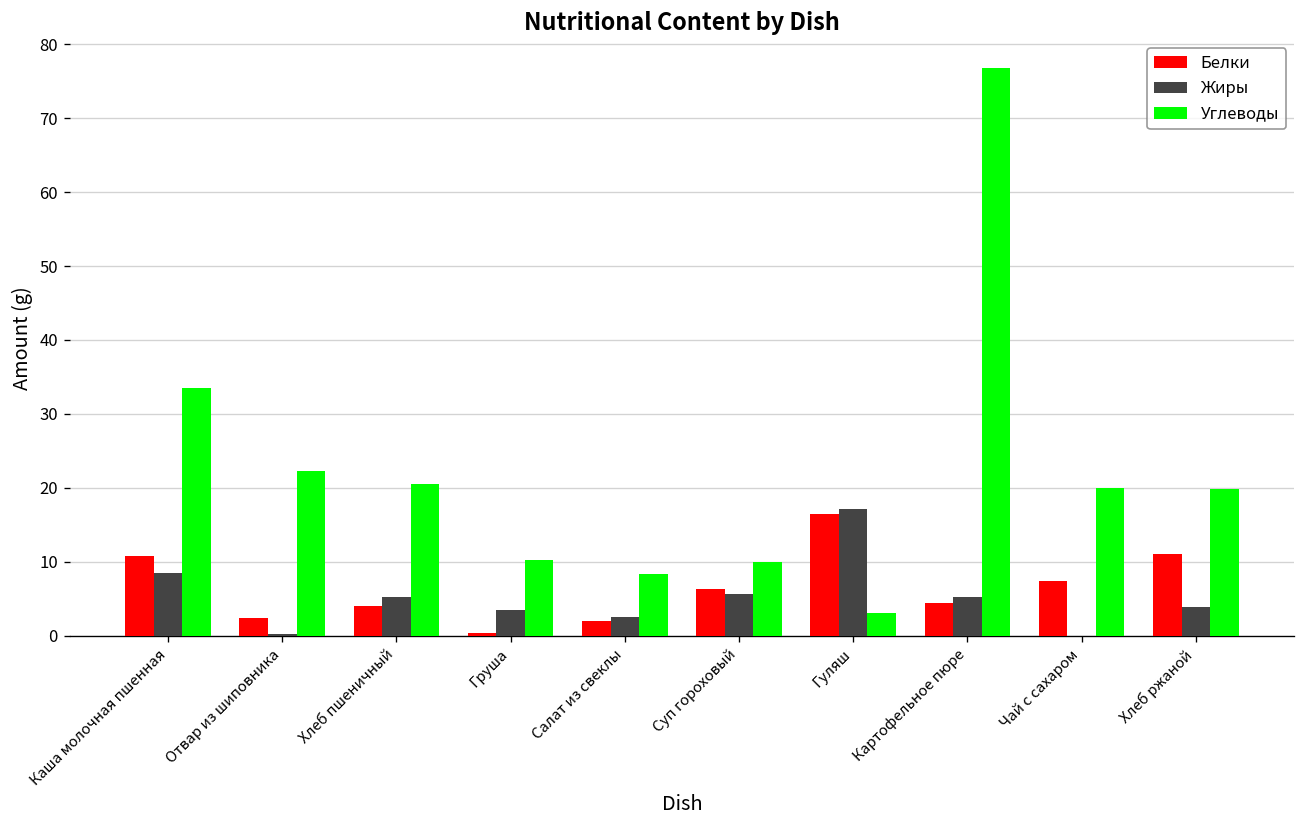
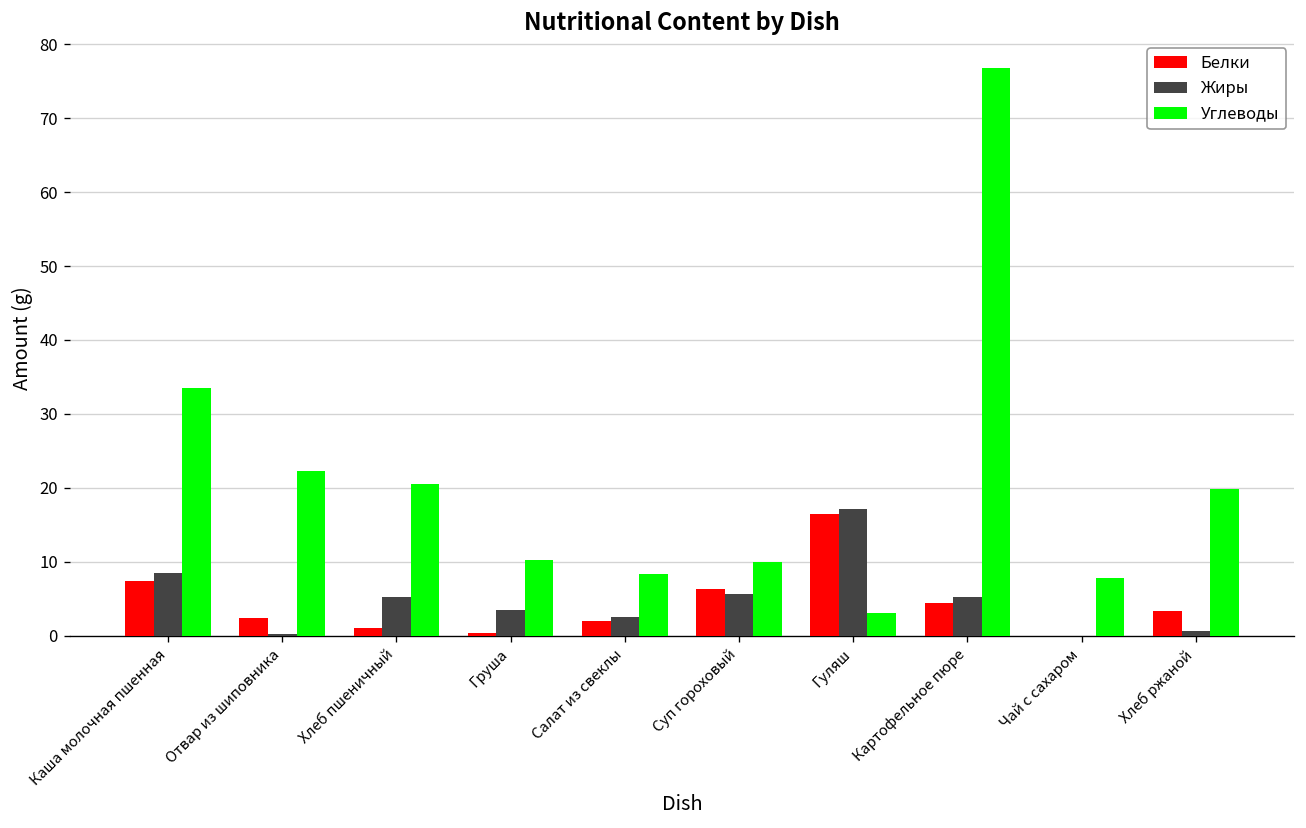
Белки, Каша молочная пшенная: 11 -> 7
Белки, Хлеб пшеничный: 4 -> 1
Белки, Чай с сахаром: 7 -> 0
Углеводы, Чай с сахаром: 20 -> 8
Белки, Хлеб ржаной: 11 -> 3
Жиры, Хлеб ржаной: 4 -> 1
